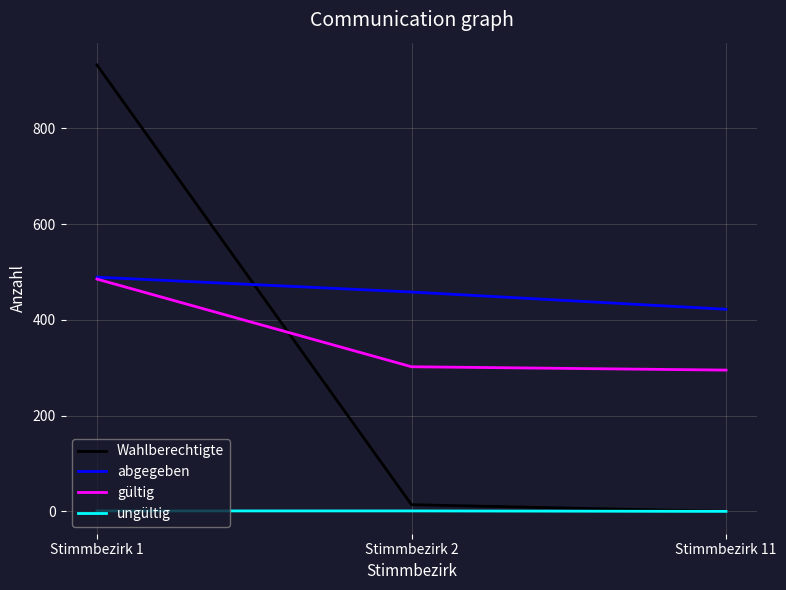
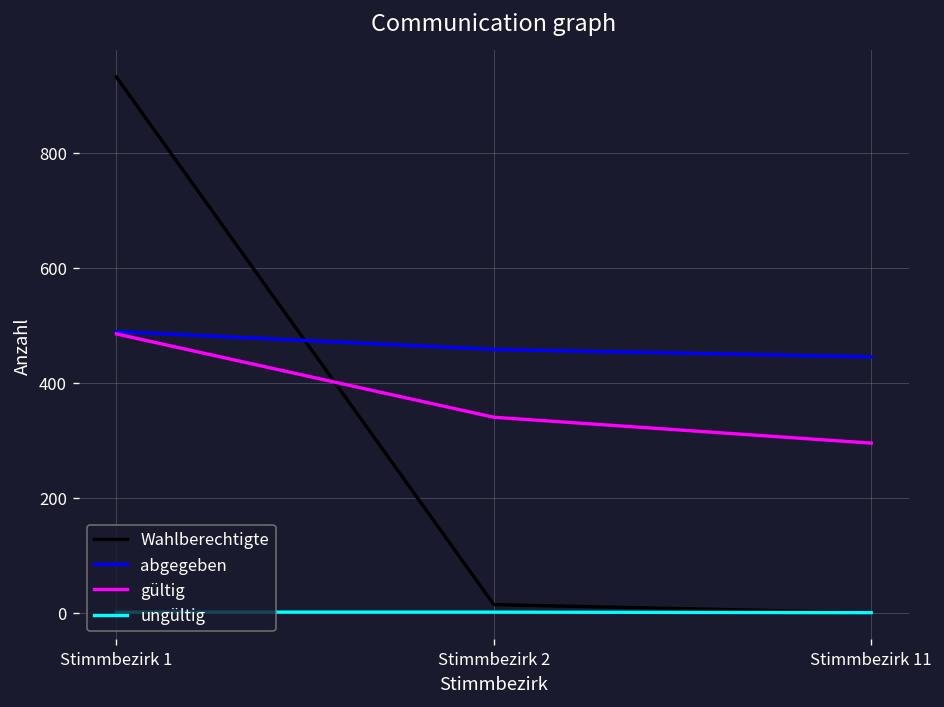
gültig, Stimmbezirk 2: 300 -> 340
abgegeben, Stimmbezirk 11: 420 -> 450
